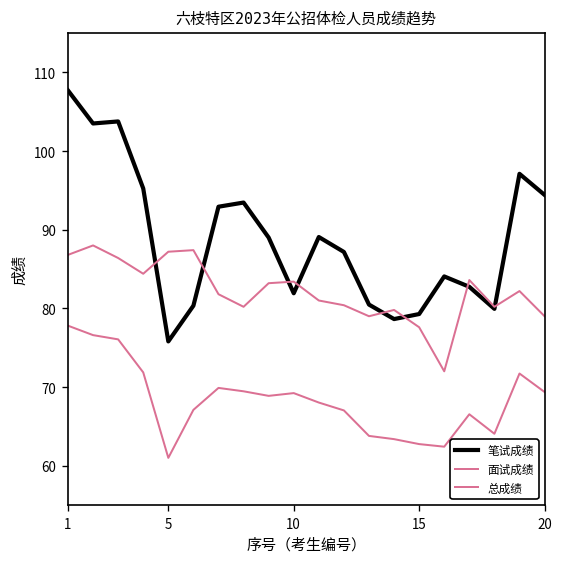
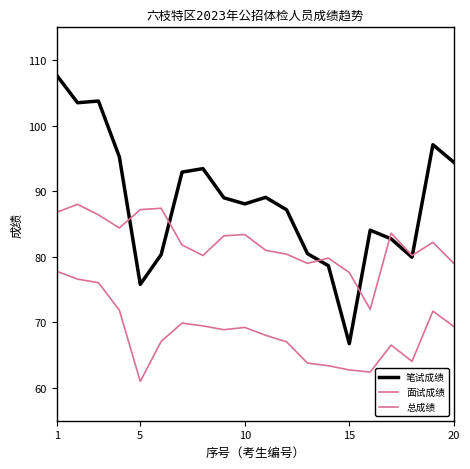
笔试成绩, 10: 82 -> 88
笔试成绩, 15: 79 -> 67
